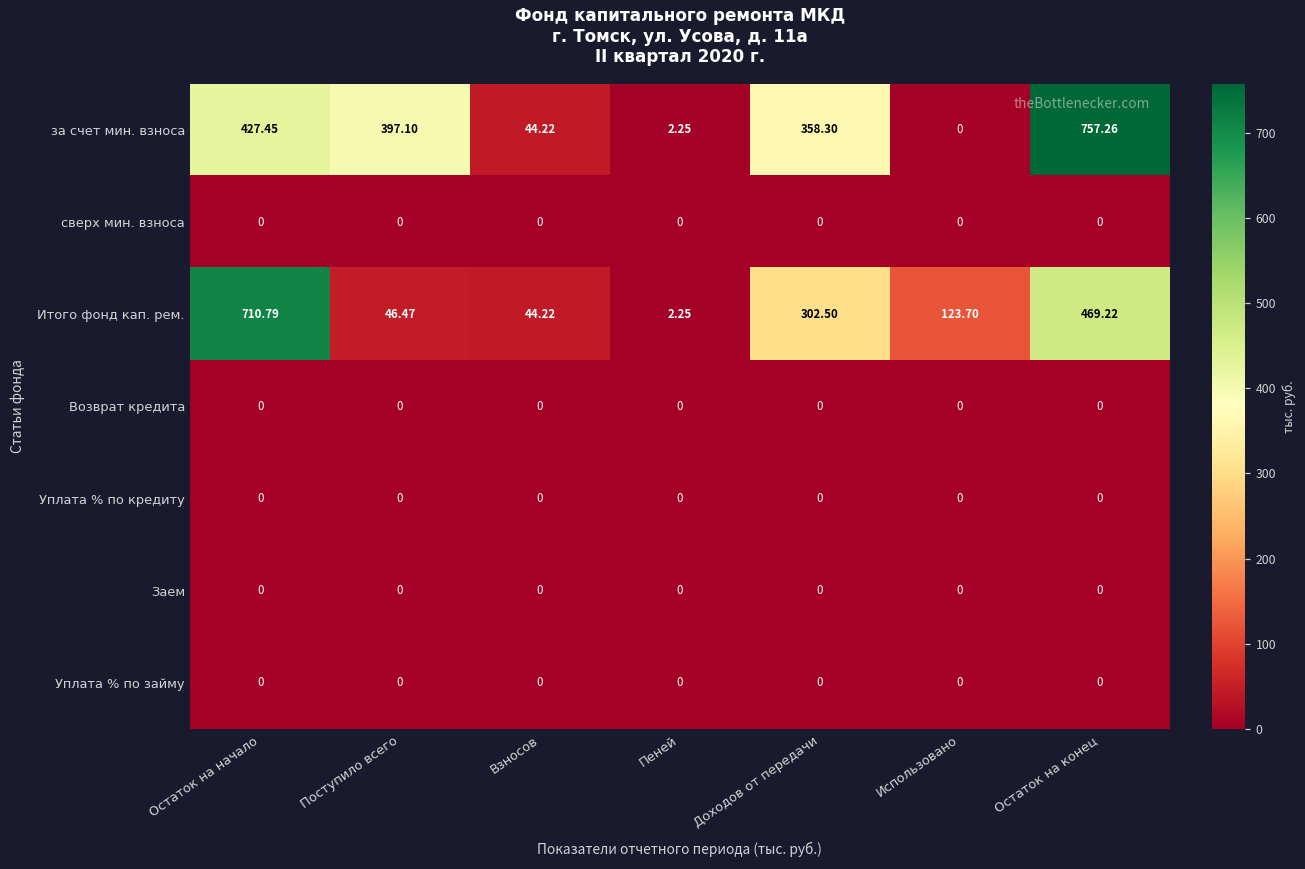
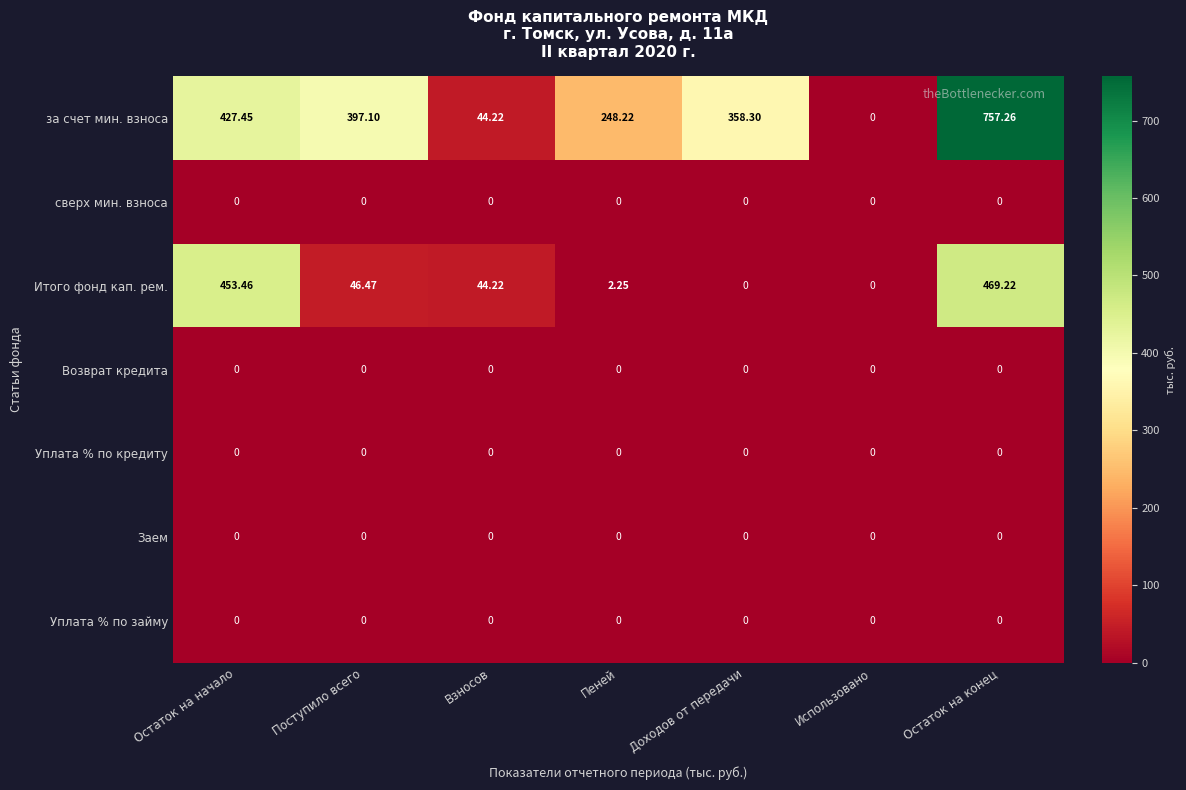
за счет мин. взноса, Пеней: 2.25 -> 248.22
Итого фонд кап. рем., Остаток на начало: 710.79 -> 453.46
Итого фонд кап. рем., Доходов от передачи: 302.50 -> 0
Итого фонд кап. рем., Использовано: 123.70 -> 0
